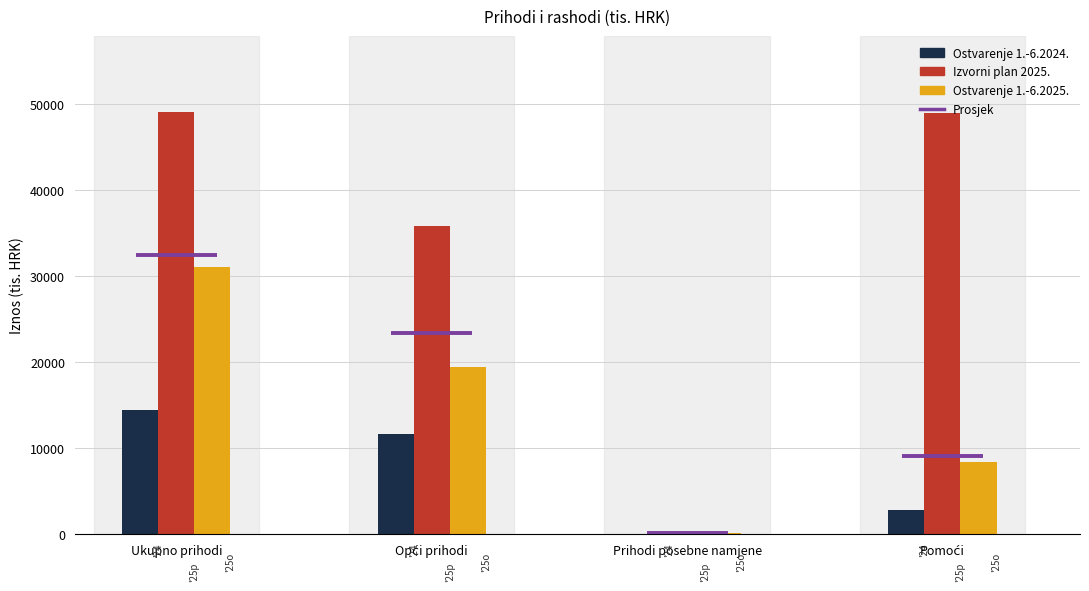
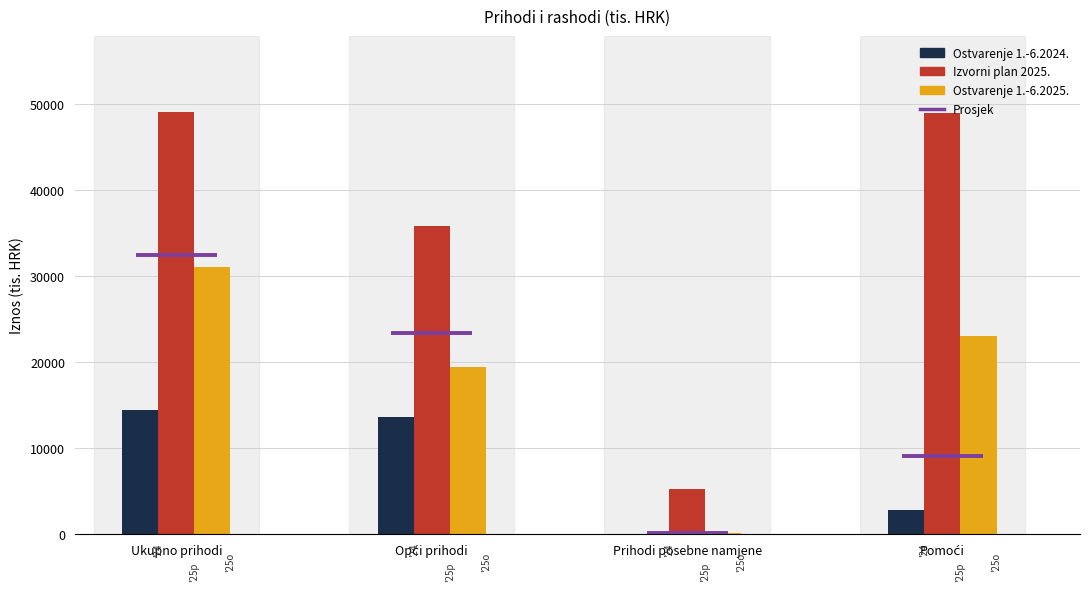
Ostvarenje 1.-6.2024., Opći prihodi: 12000 -> 14000
Izvorni plan 2025., Prihodi posebne namjene: 0 -> 5000
Ostvarenje 1.-6.2025., Pomoći: 8000 -> 23000
